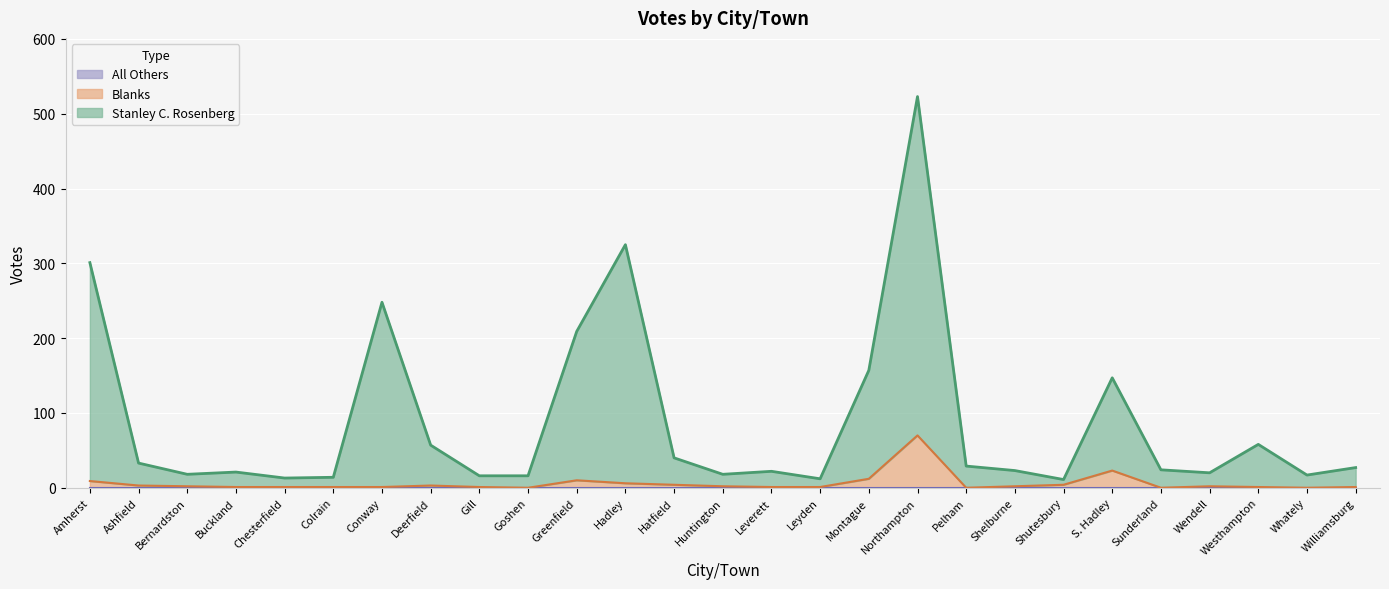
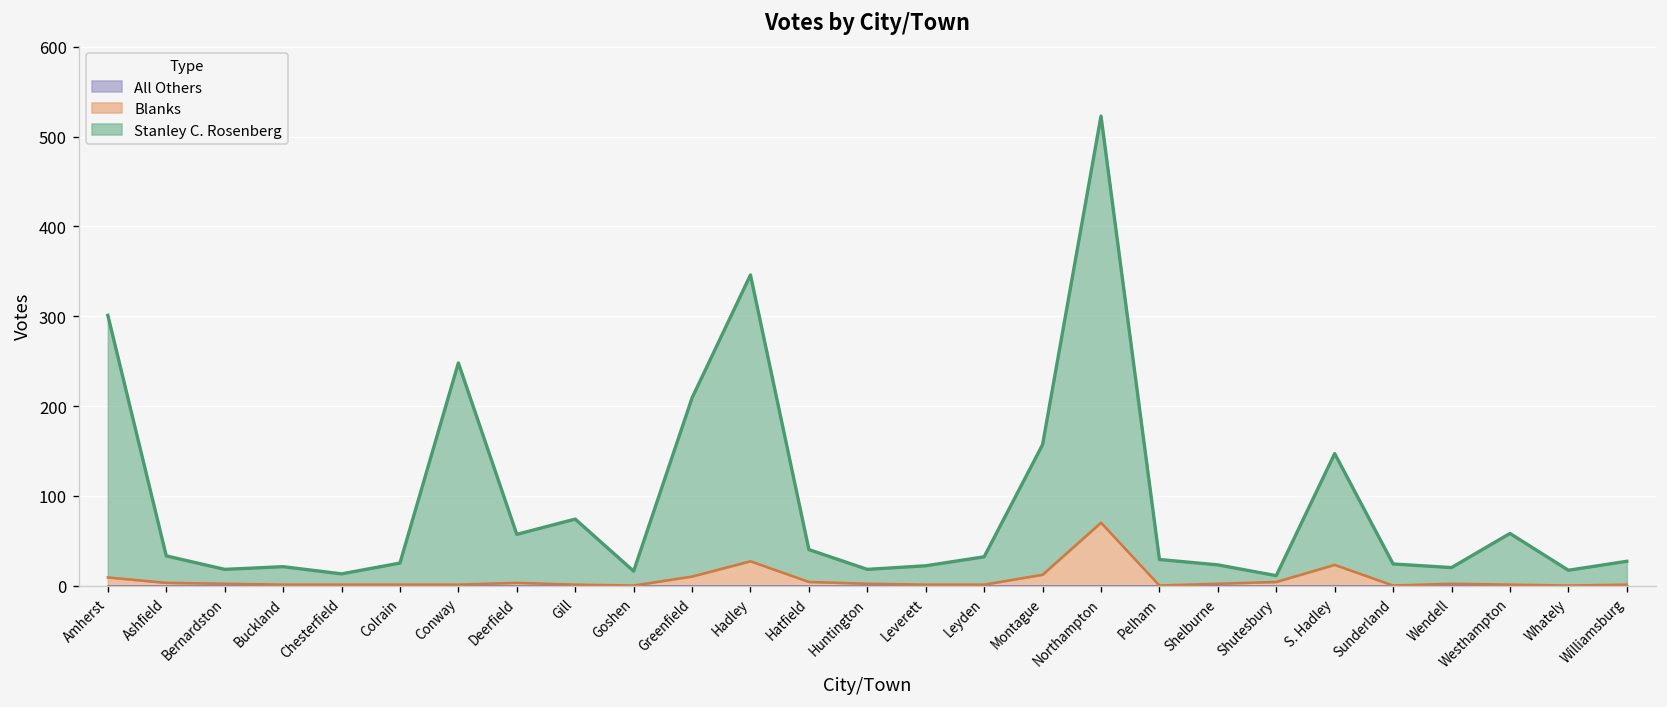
Stanley C. Rosenberg, Colrain: 10 -> 20
Stanley C. Rosenberg, Gill: 20 -> 70
Blanks, Hadley: 10 -> 30
Stanley C. Rosenberg, Leyden: 10 -> 30
